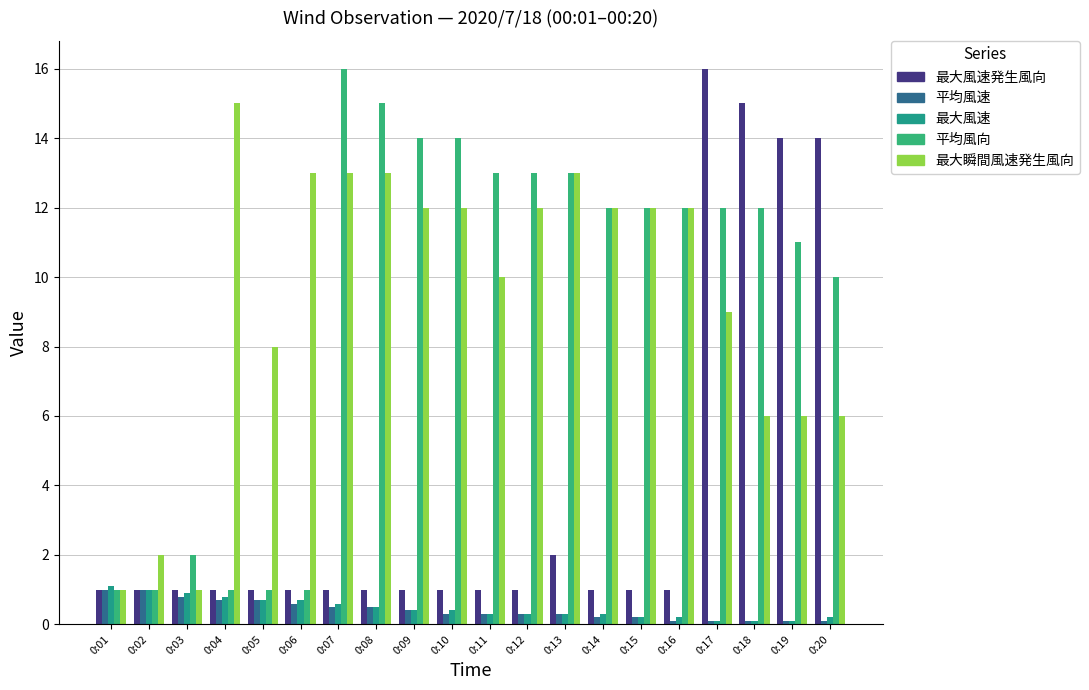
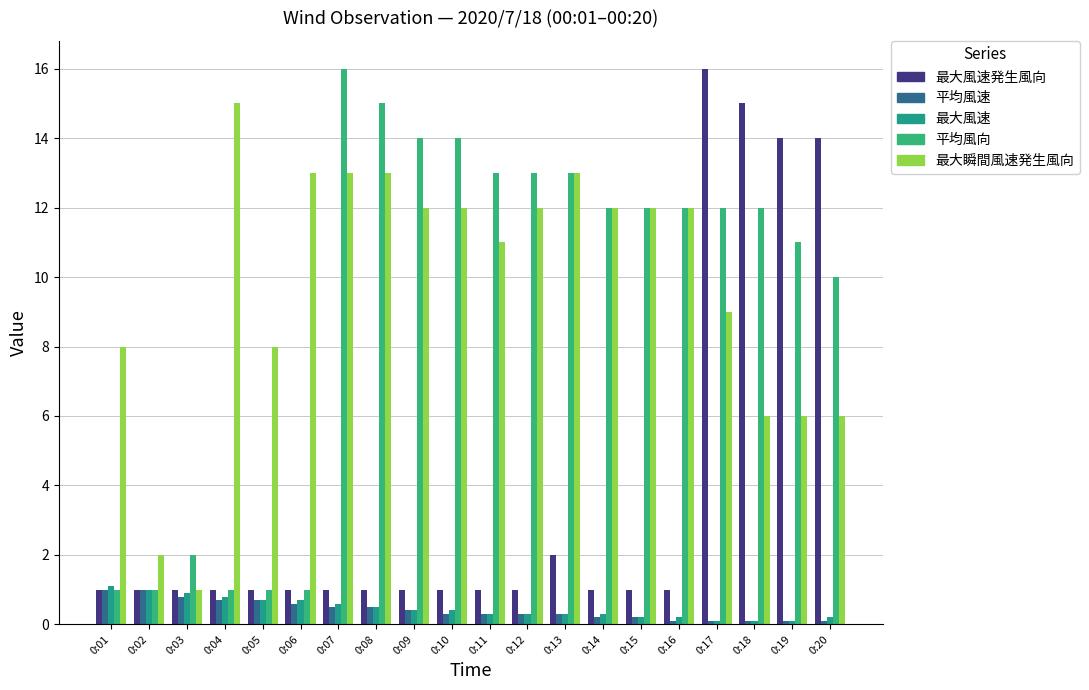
最大瞬間風速発生風向, 0:01: 1 -> 8
最大瞬間風速発生風向, 0:11: 10 -> 11
